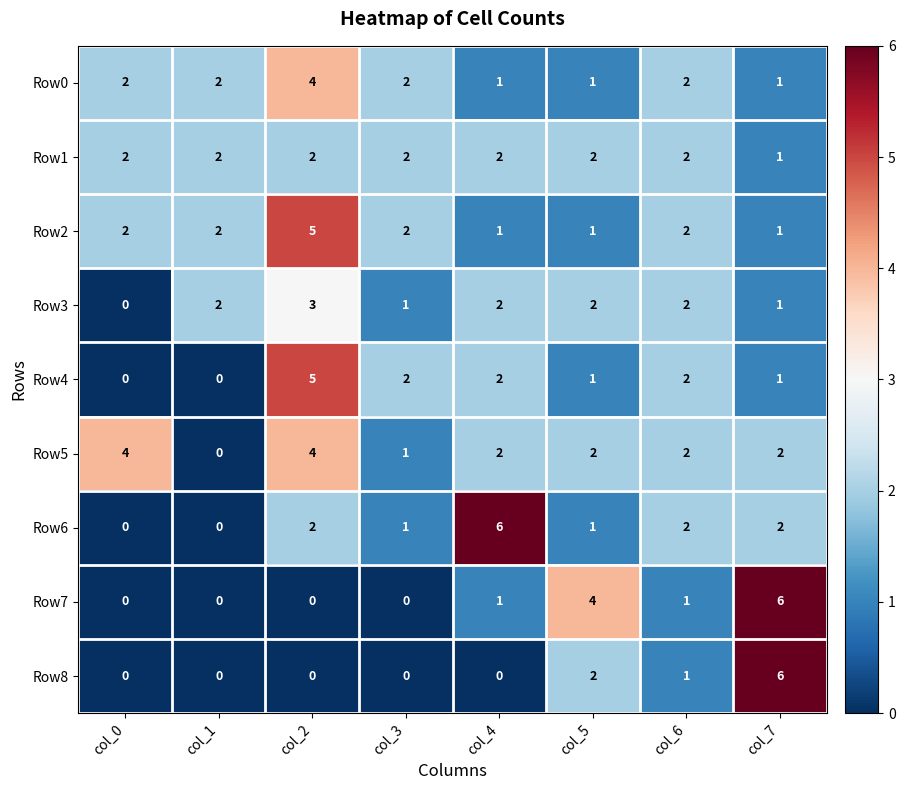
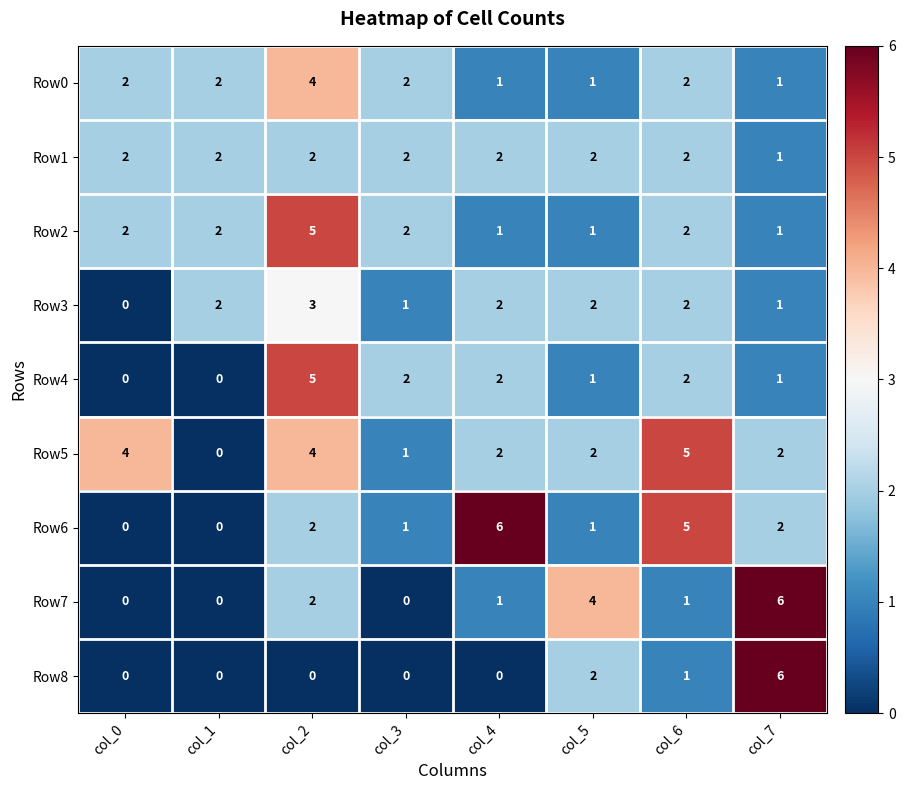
Row5, col_6: 2 -> 5
Row6, col_6: 2 -> 5
Row7, col_2: 0 -> 2
